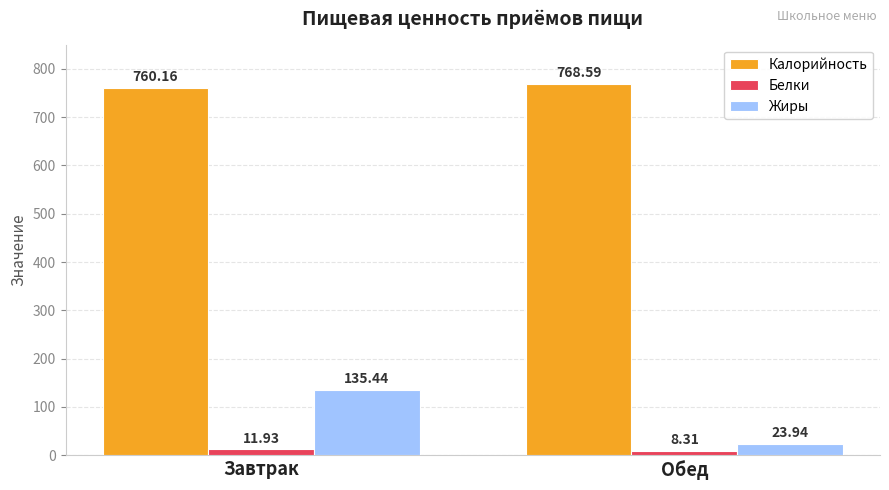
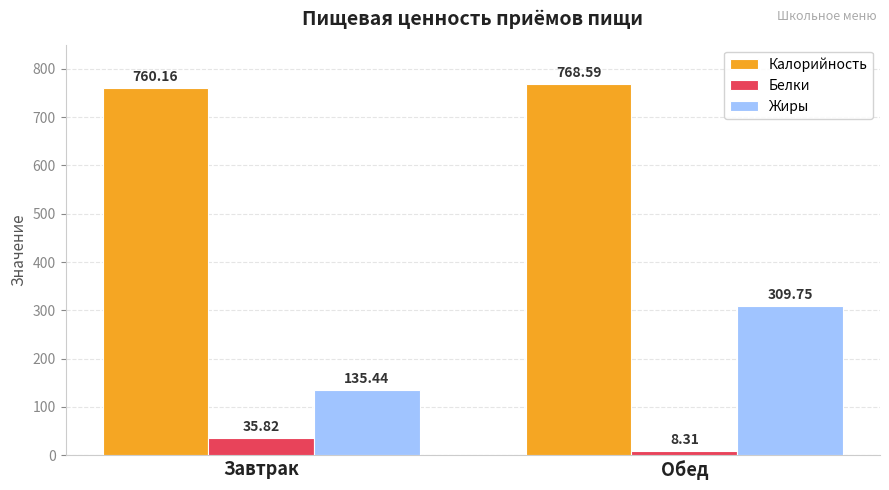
Белки, Завтрак: 11.93 -> 35.82
Жиры, Обед: 23.94 -> 309.75
